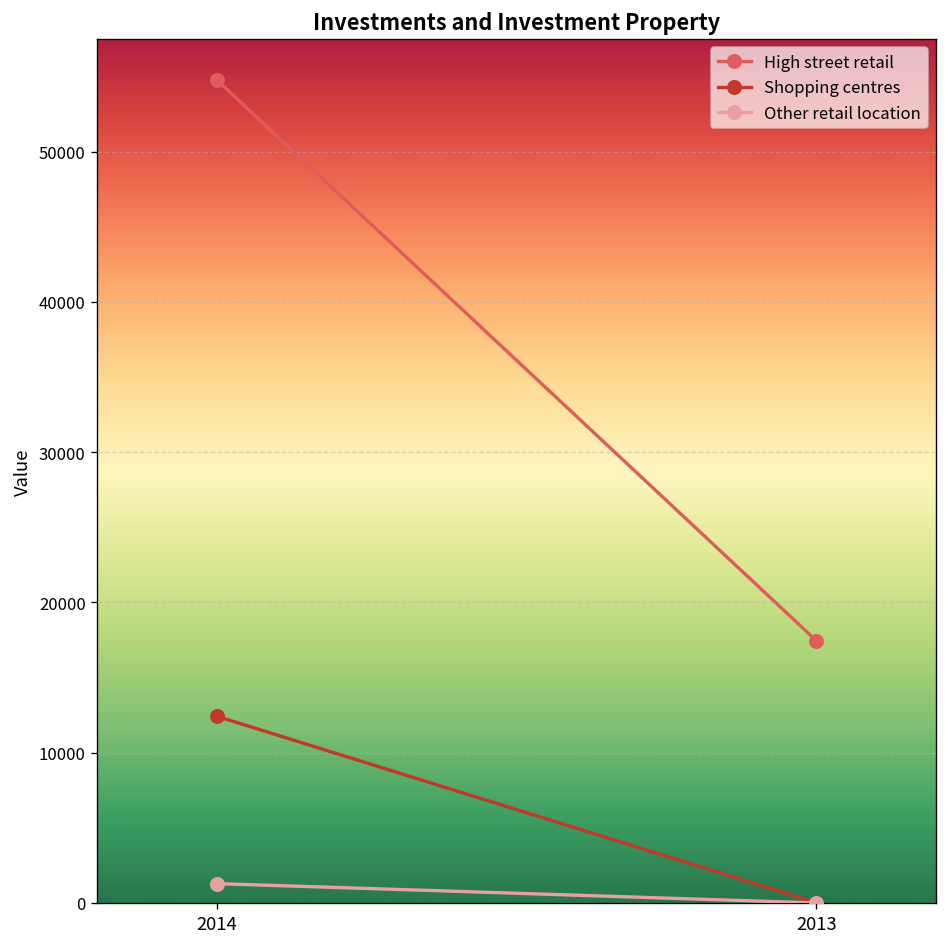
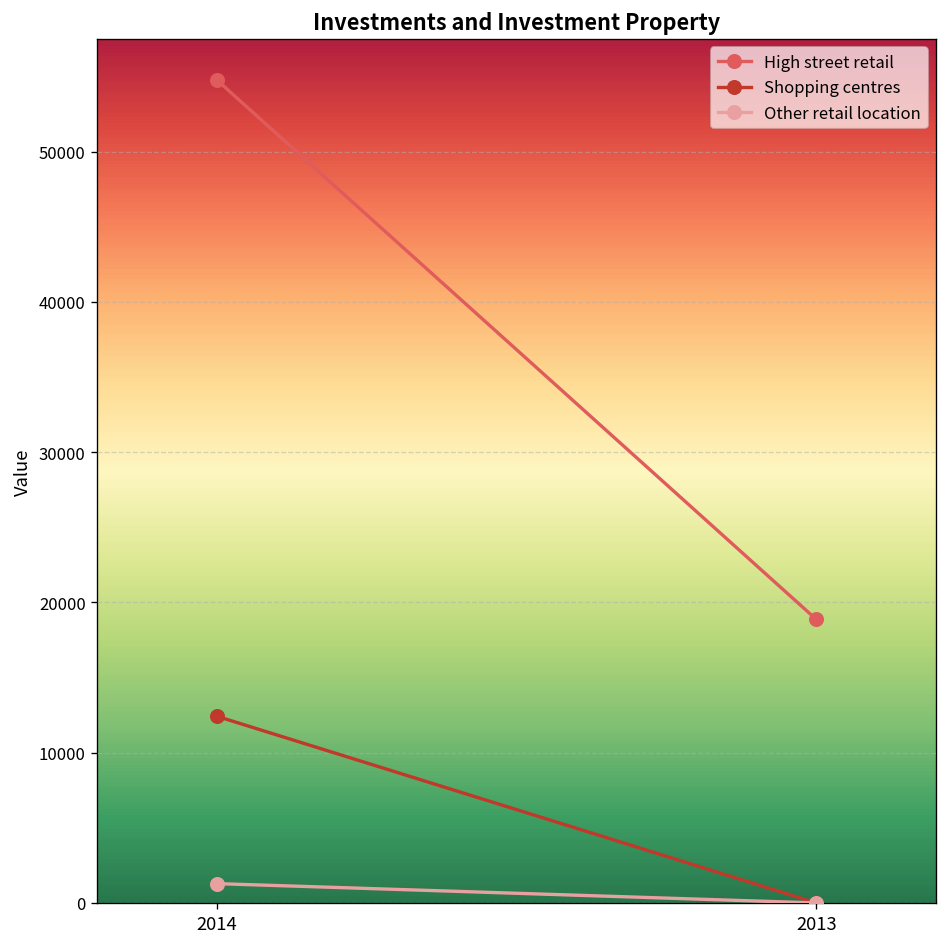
High street retail, 2013: 17500 -> 18900
